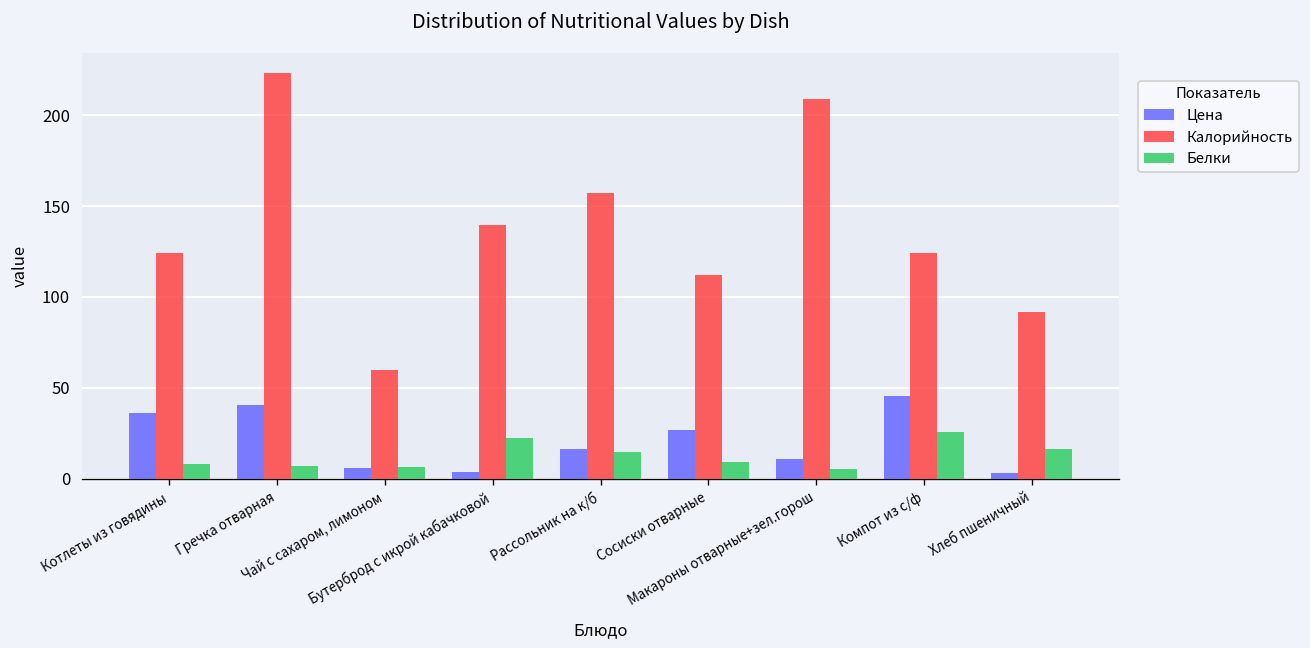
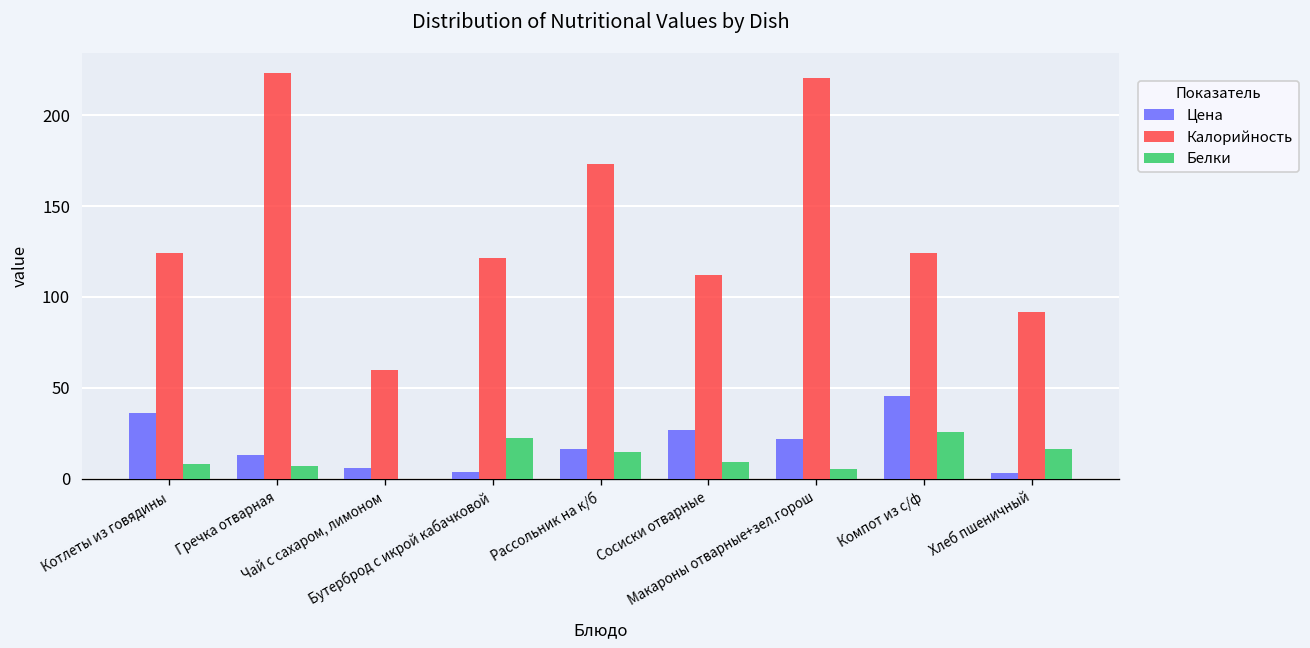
Цена, Гречка отварная: 41 -> 13
Белки, Чай с сахаром, лимоном: 7 -> 0
Калорийность, Бутерброд с икрой кабачковой: 139 -> 122
Калорийность, Рассольник на к/б: 157 -> 173
Цена, Макароны отварные+зел.горош: 11 -> 22
Калорийность, Макароны отварные+зел.горош: 209 -> 221
